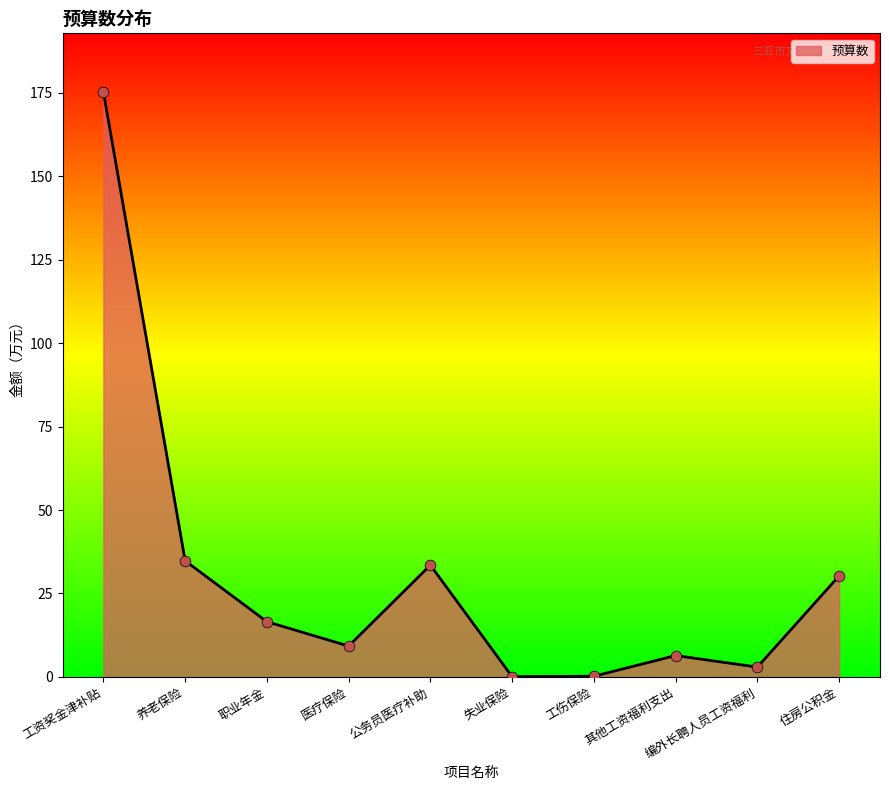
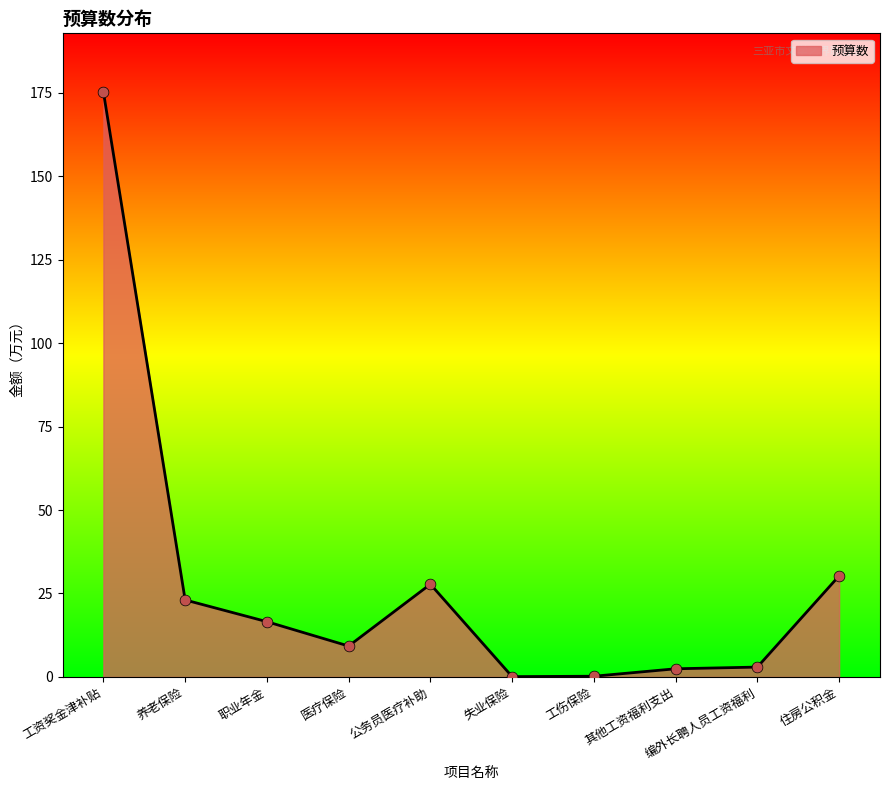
养老保险: 35 -> 23
公务员医疗补助: 34 -> 28
其他工资福利支出: 6 -> 2
